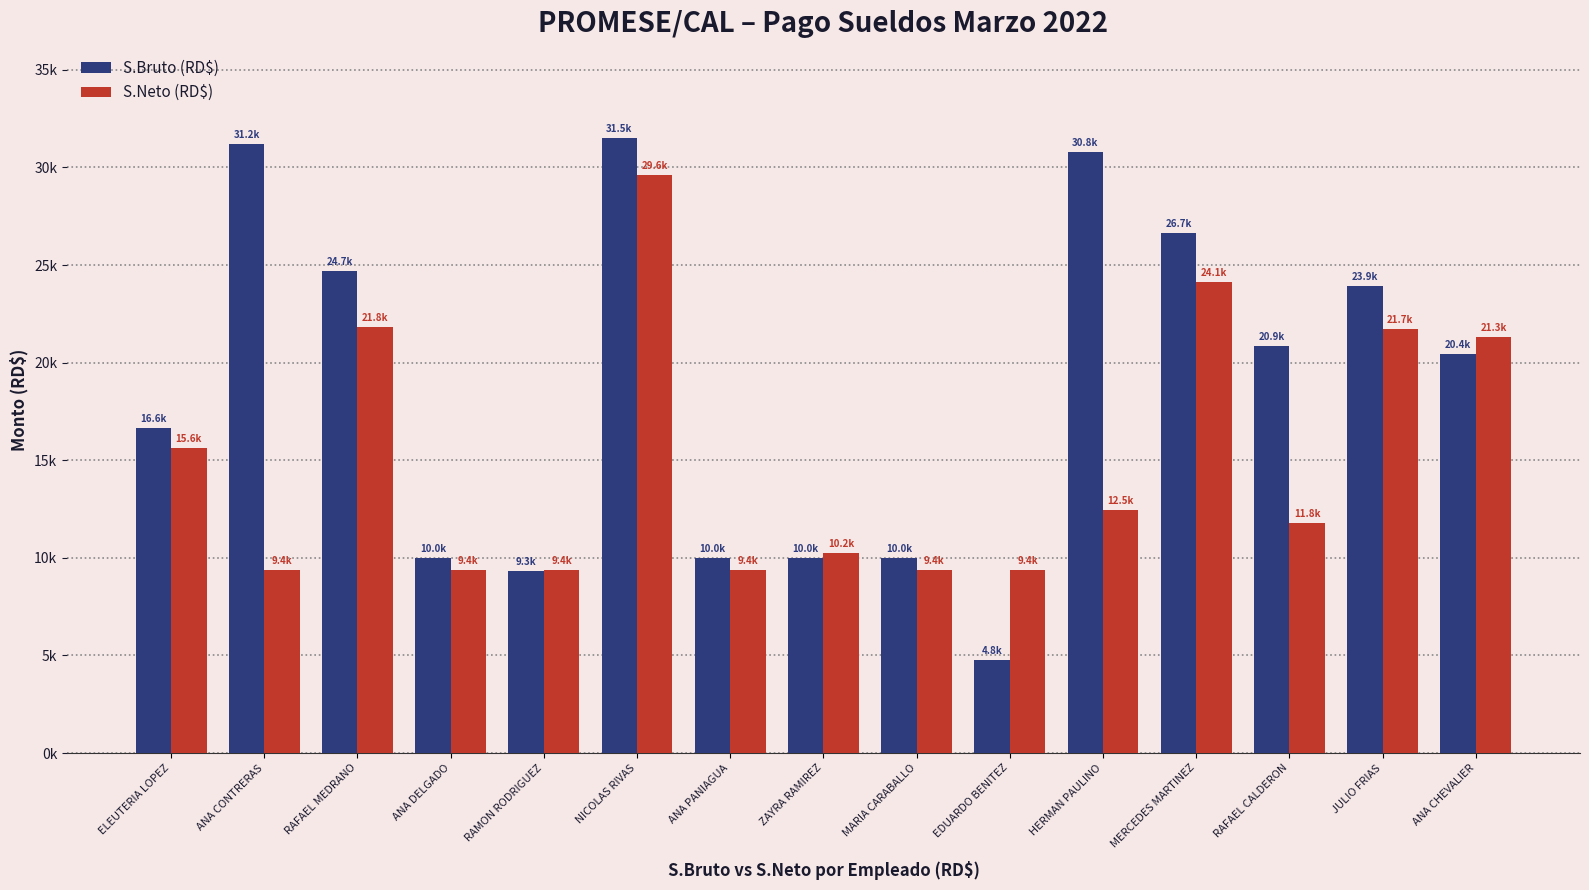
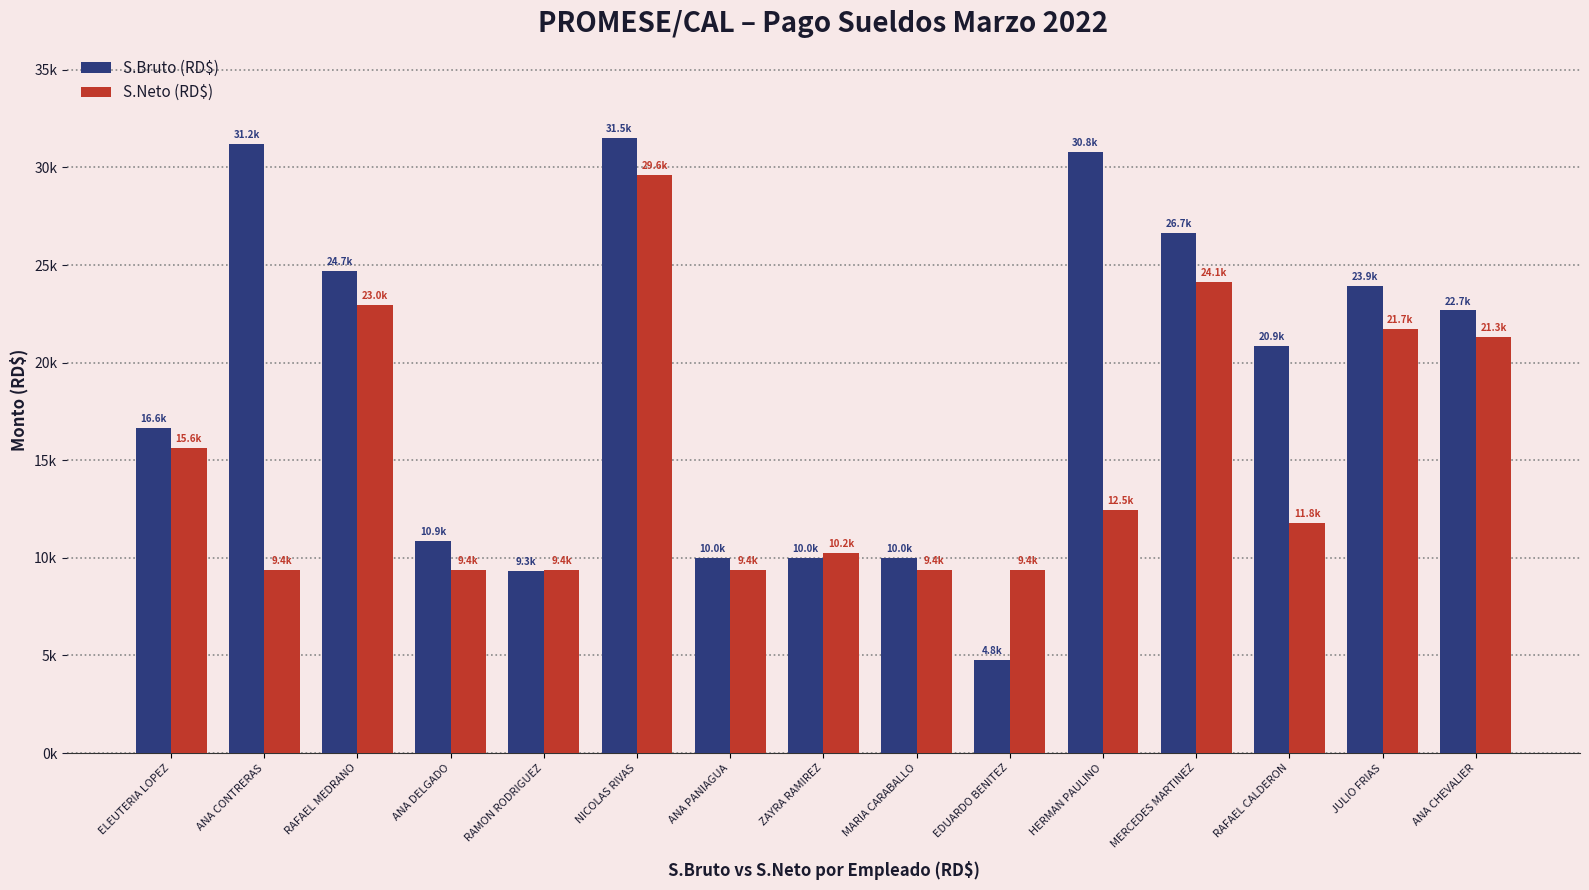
S.Neto (RD$), RAFAEL MEDRANO: 21.8k -> 23.0k
S.Bruto (RD$), ANA DELGADO: 10.0k -> 10.9k
S.Bruto (RD$), ANA CHEVALIER: 20.4k -> 22.7k
